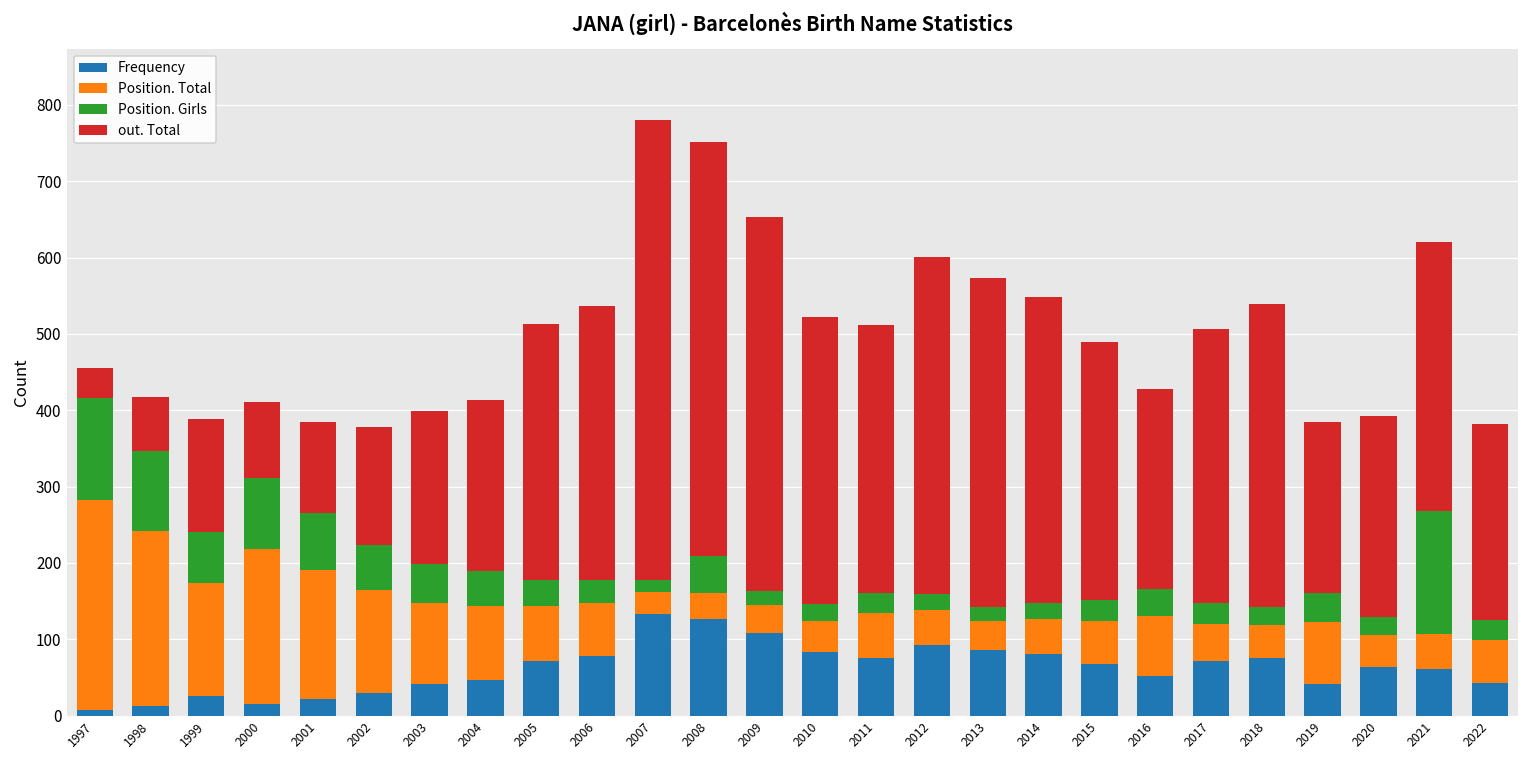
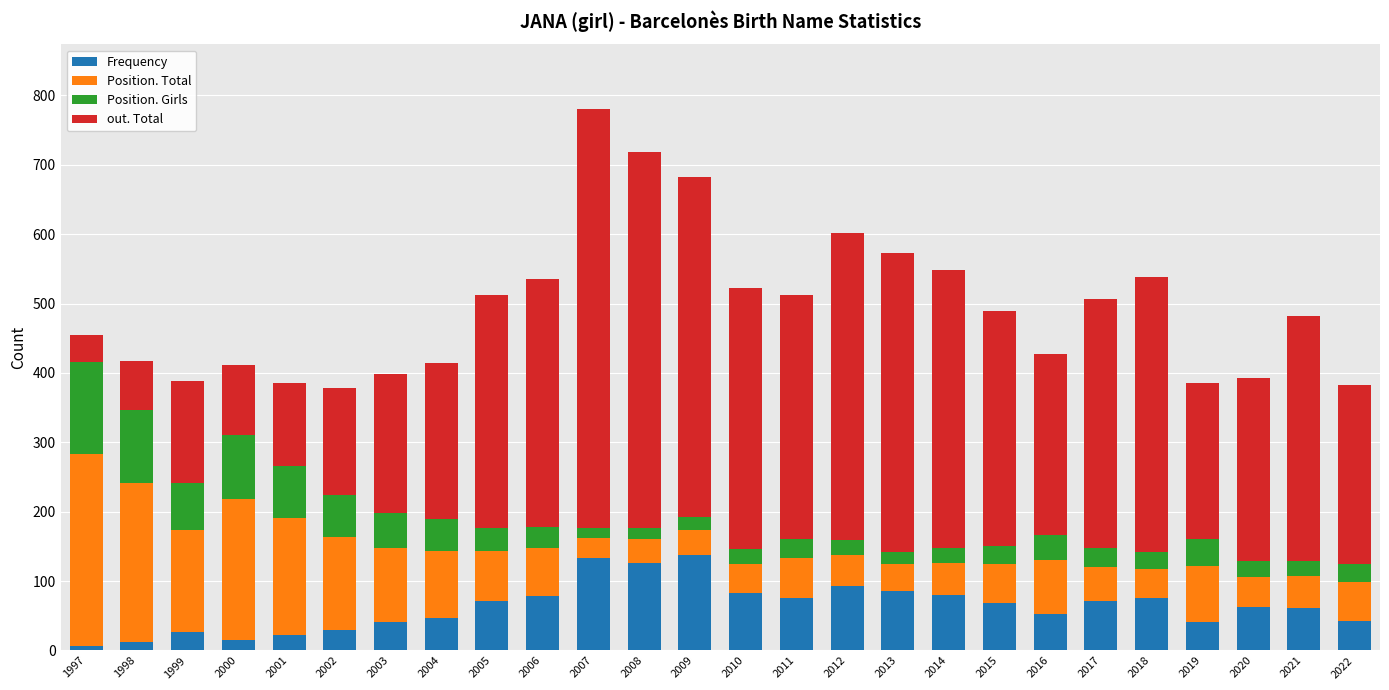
Position. Girls, 2008: 50 -> 20
Frequency, 2009: 110 -> 140
Position. Girls, 2021: 160 -> 20
